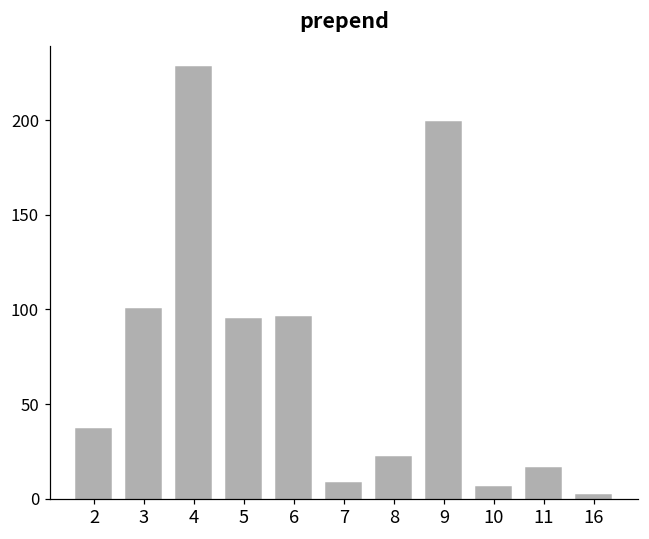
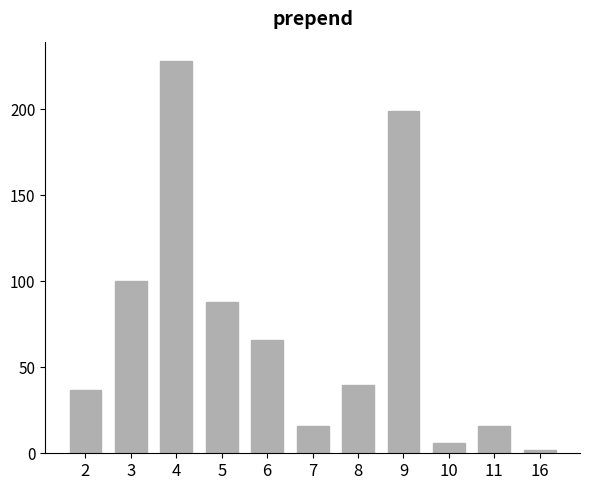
5: 95 -> 88
6: 96 -> 66
7: 8 -> 16
8: 22 -> 40
